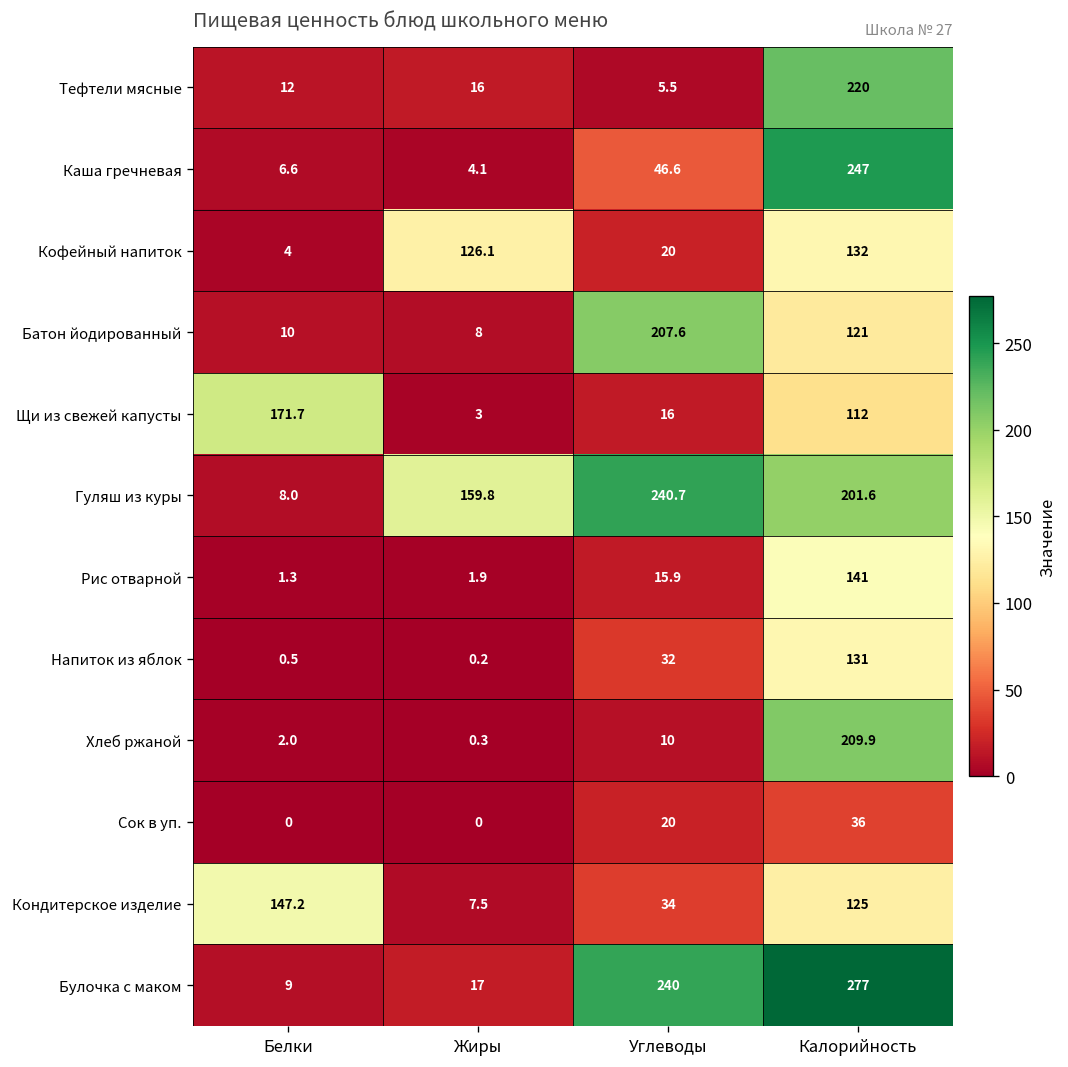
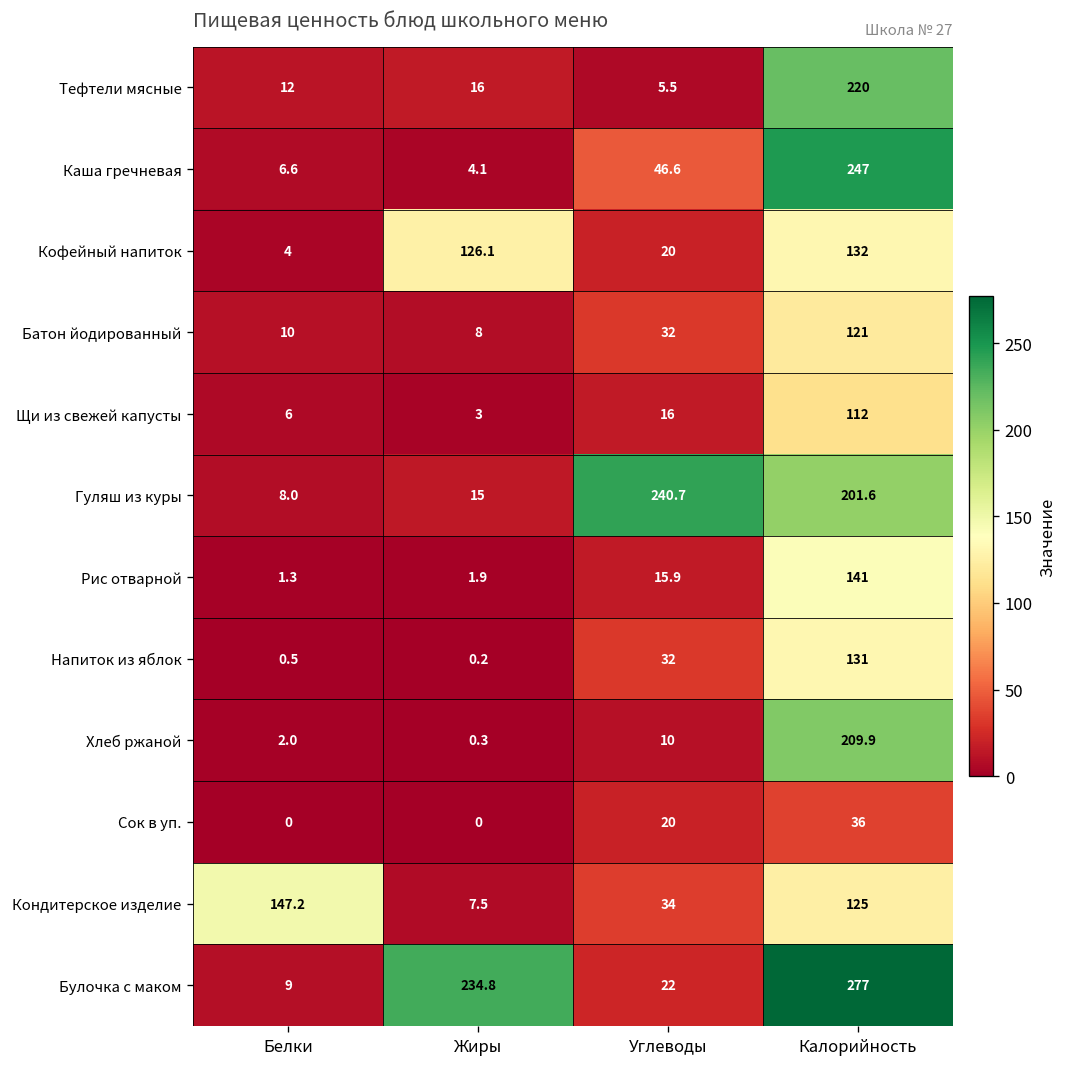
Батон йодированный, Углеводы: 207.6 -> 32
Щи из свежей капусты, Белки: 171.7 -> 6
Гуляш из куры, Жиры: 159.8 -> 15
Булочка с маком, Жиры: 17 -> 234.8
Булочка с маком, Углеводы: 240 -> 22
